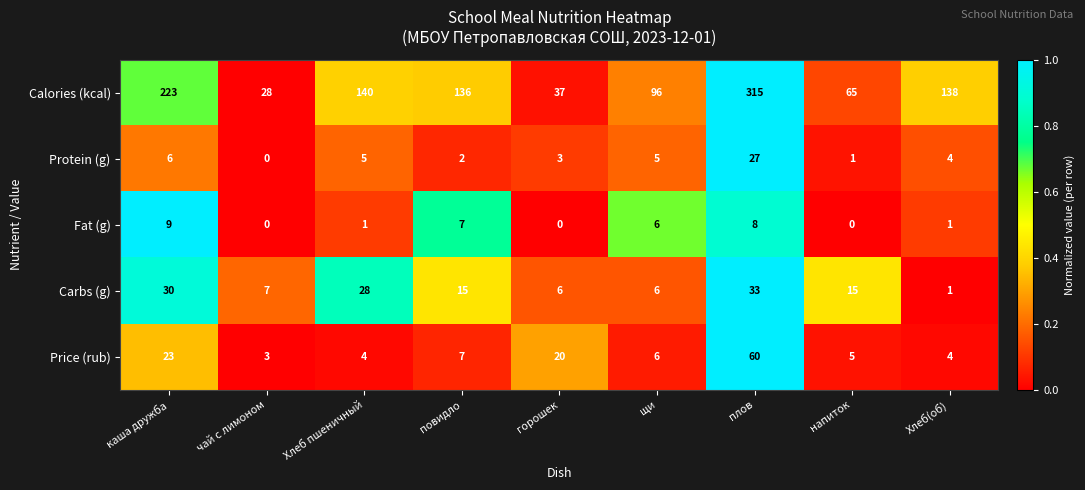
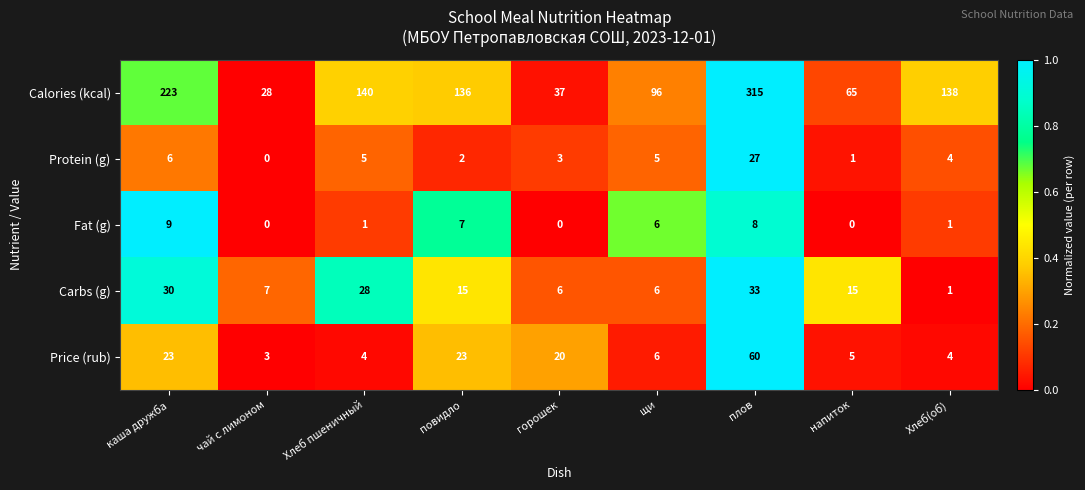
Price (rub), повидло: 7 -> 23
